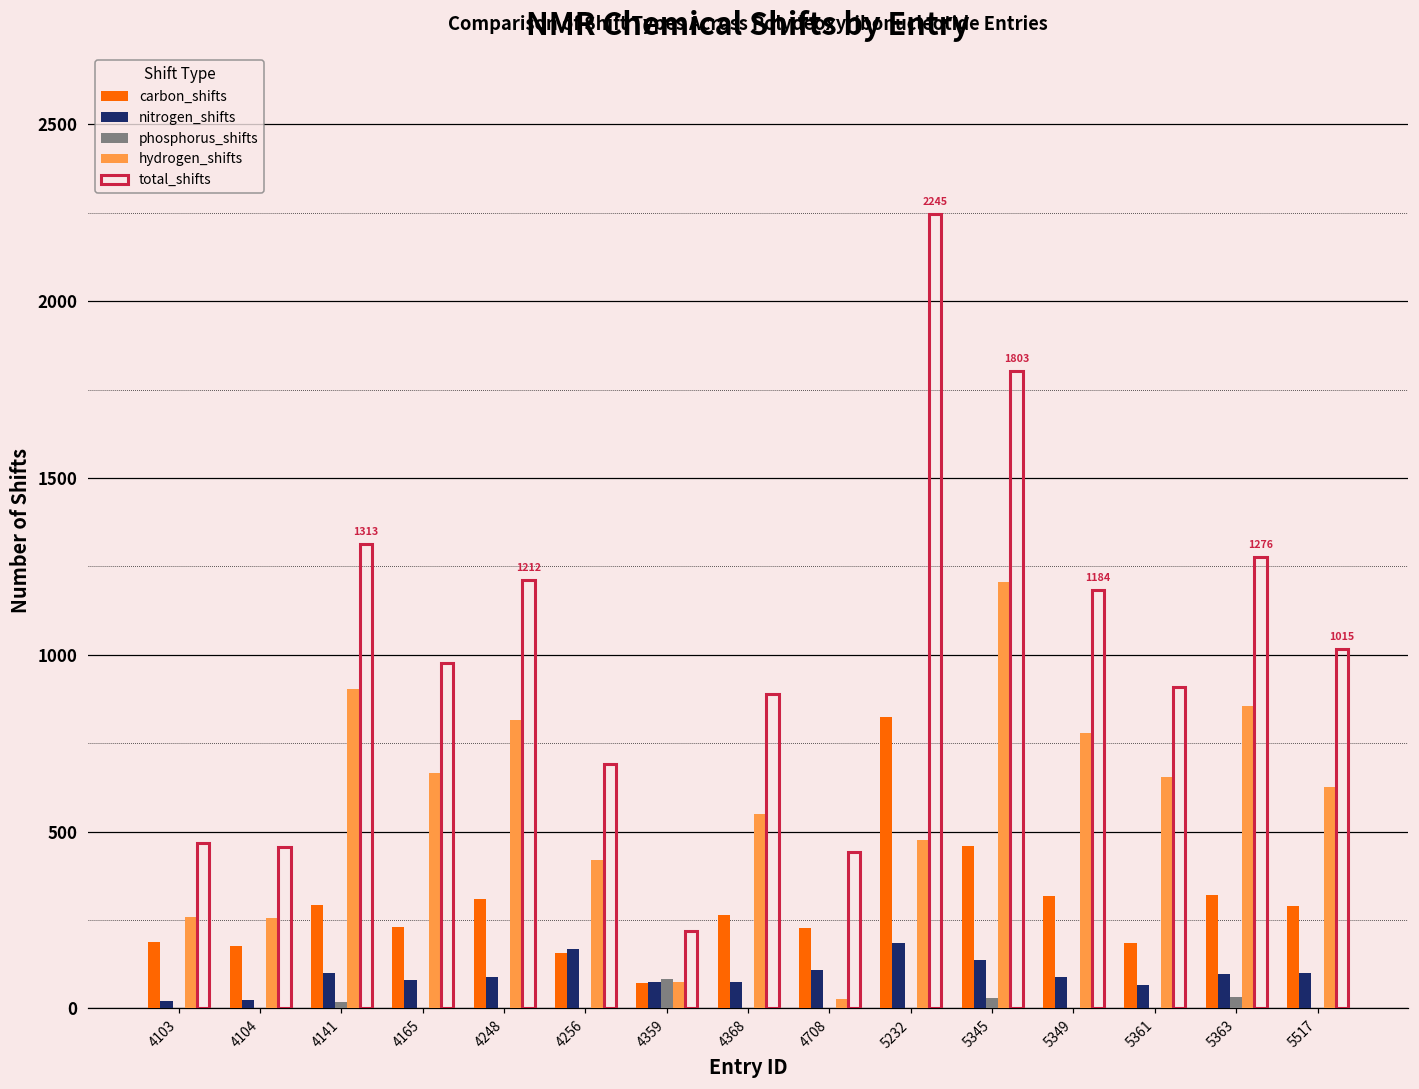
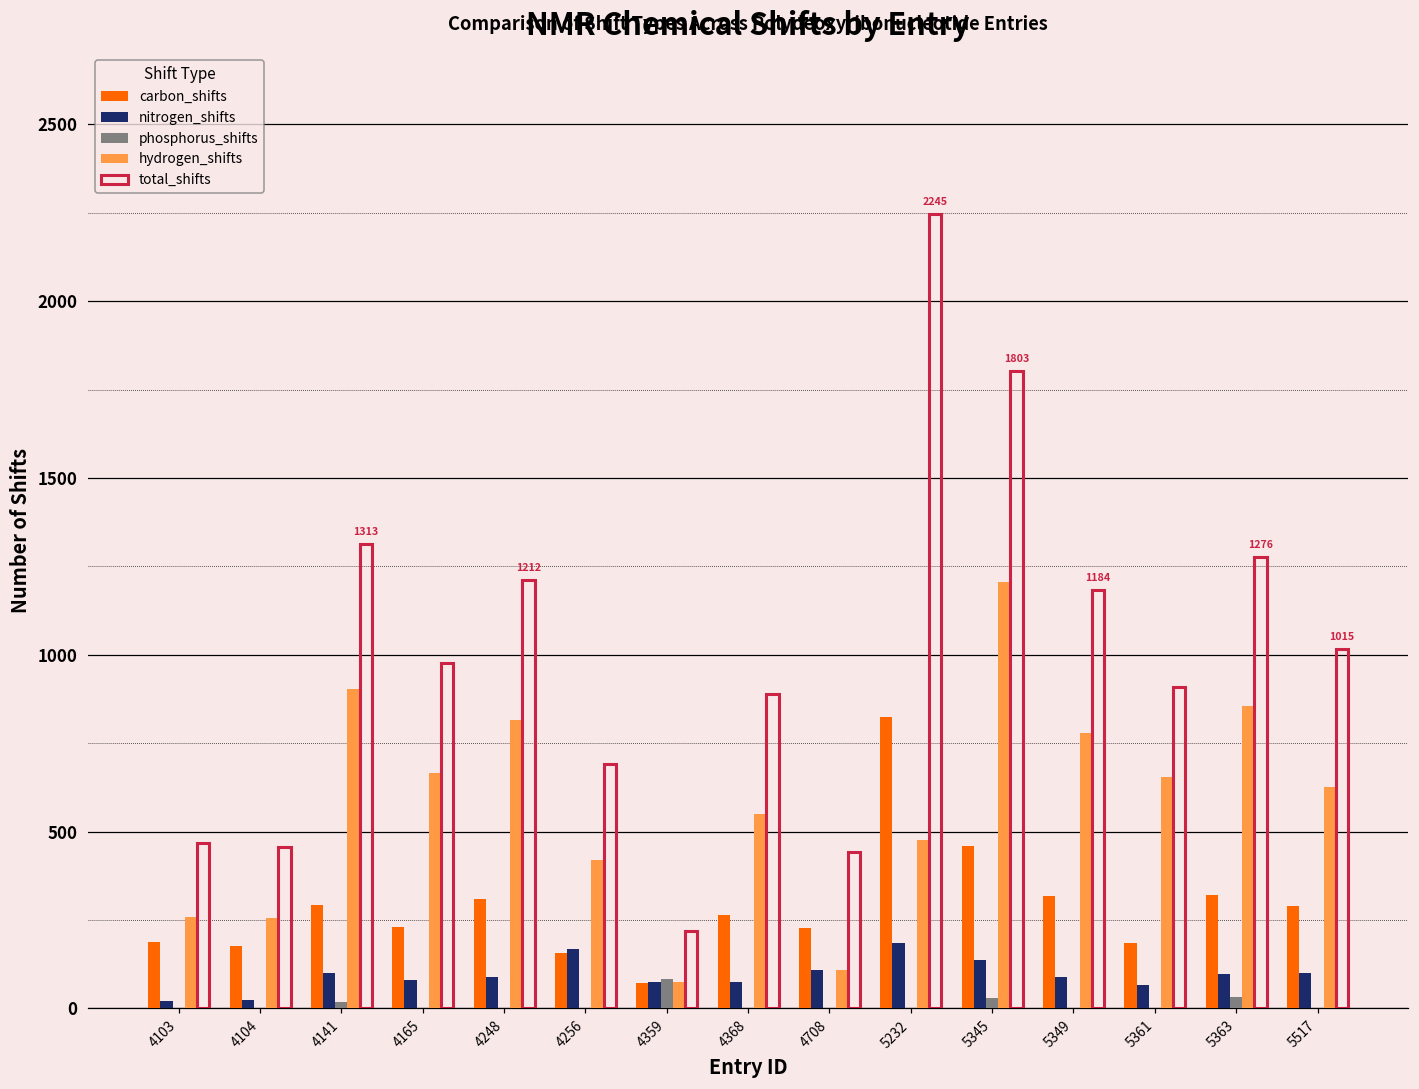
hydrogen_shifts, 4708: 30 -> 110
